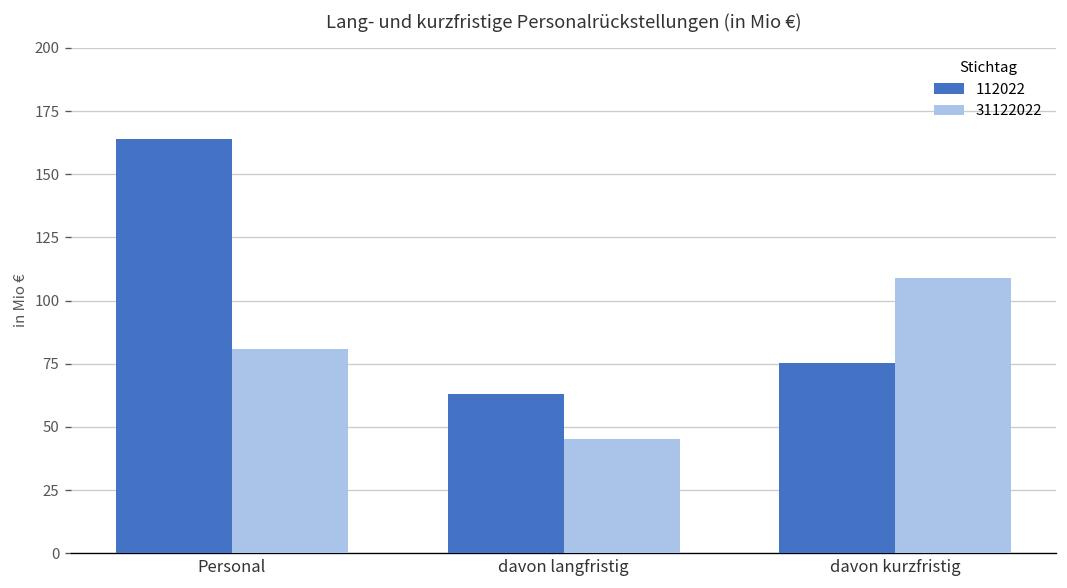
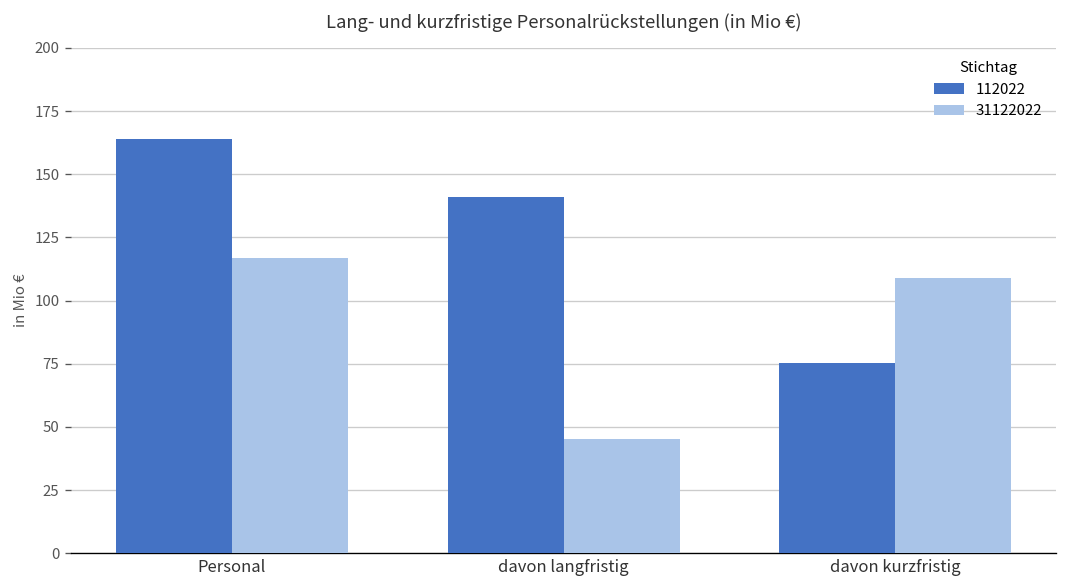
31122022, Personal: 81 -> 117
112022, davon langfristig: 63 -> 141
